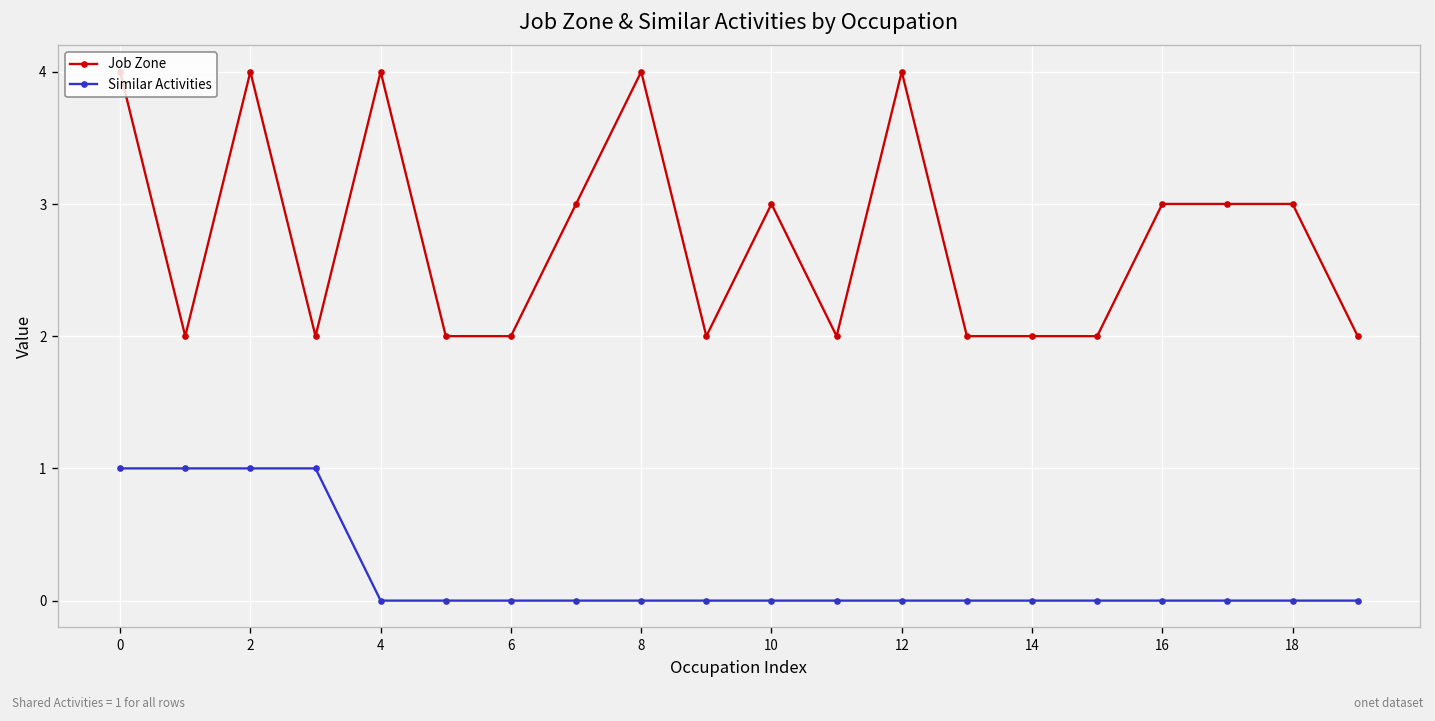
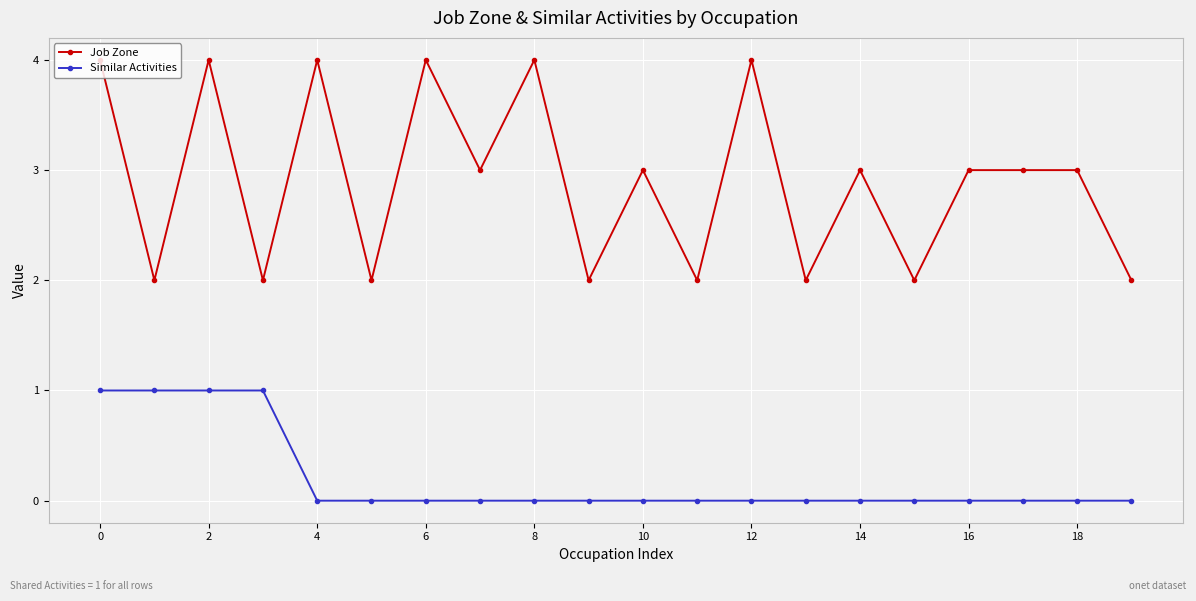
Job Zone, 6: 2 -> 4
Job Zone, 14: 2 -> 3
